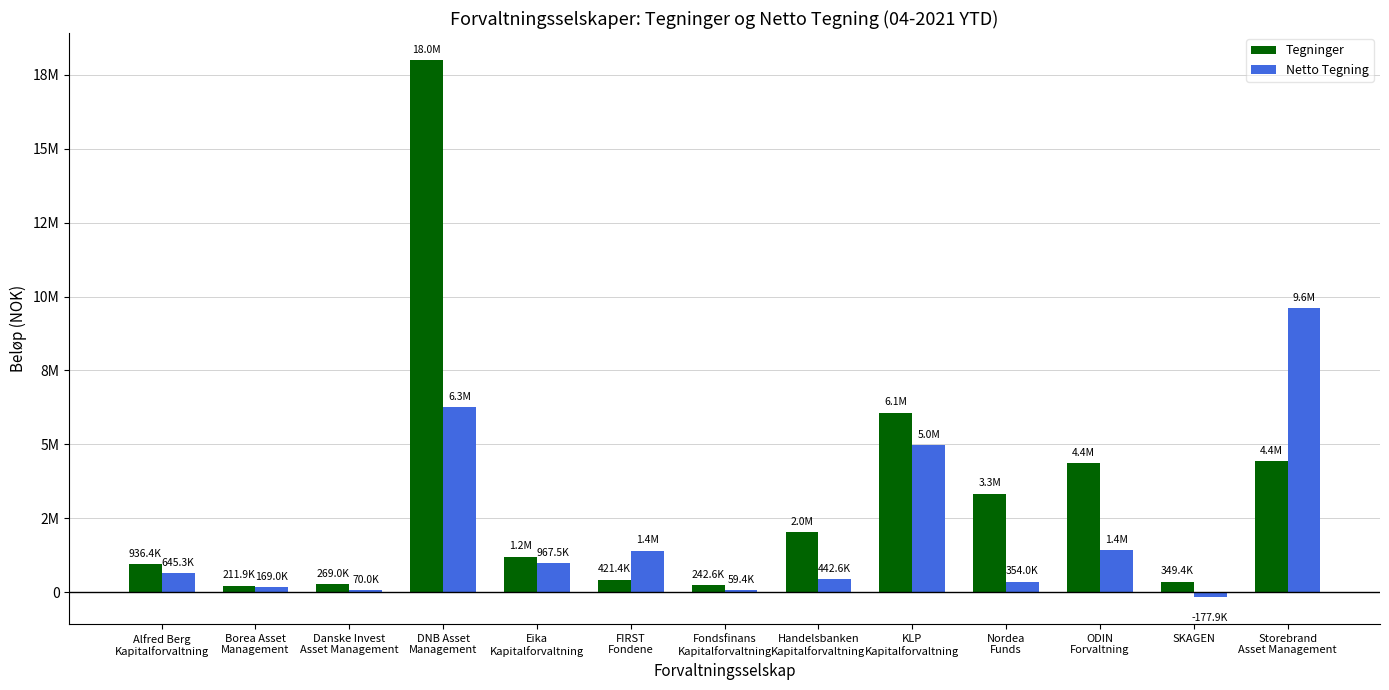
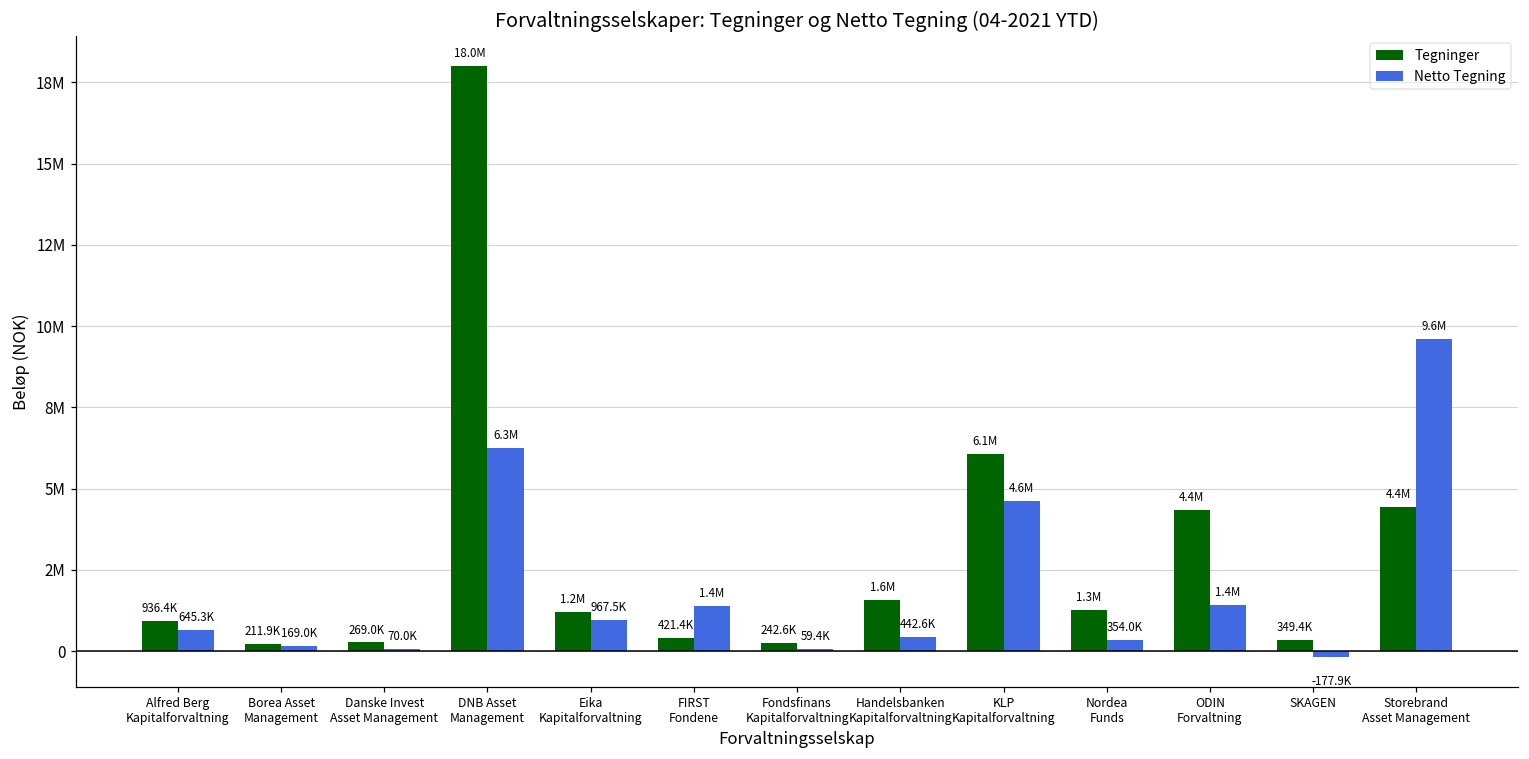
Tegninger, Handelsbanken Kapitalforvaltning: 2.0M -> 1.6M
Netto Tegning, KLP Kapitalforvaltning: 5.0M -> 4.6M
Tegninger, Nordea Funds: 3.3M -> 1.3M
